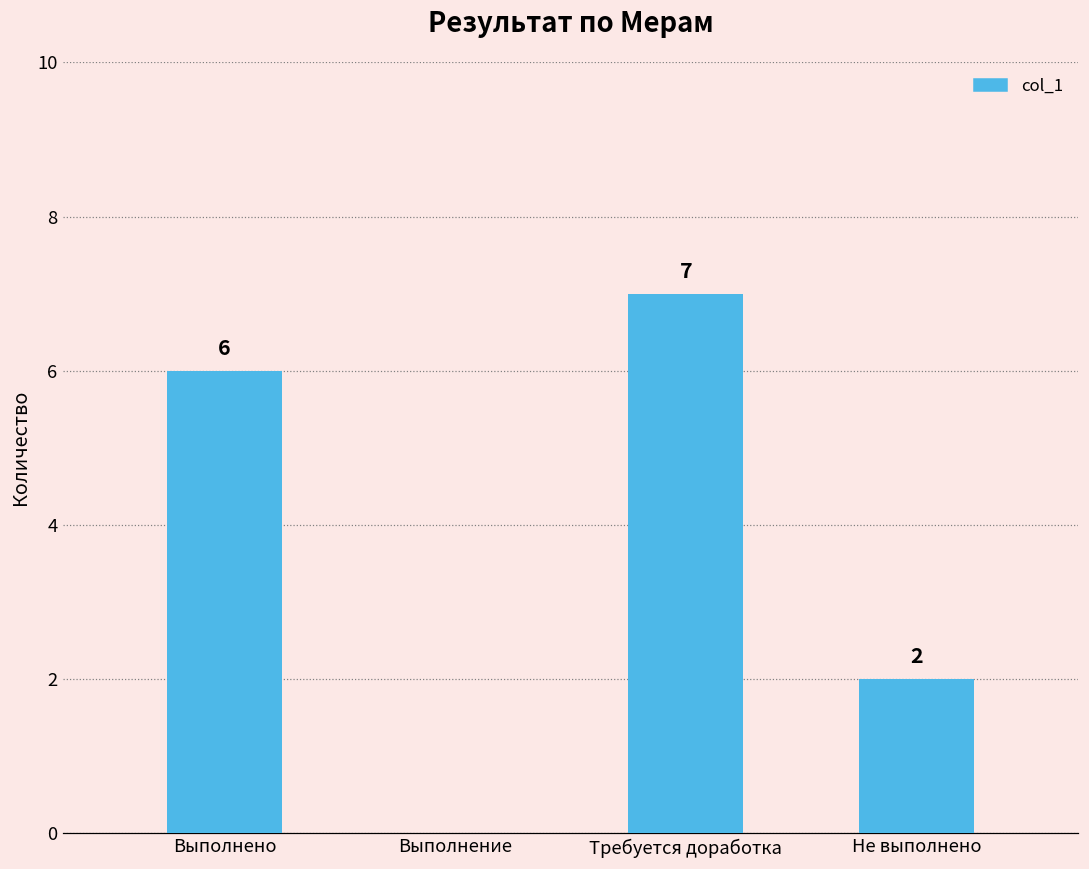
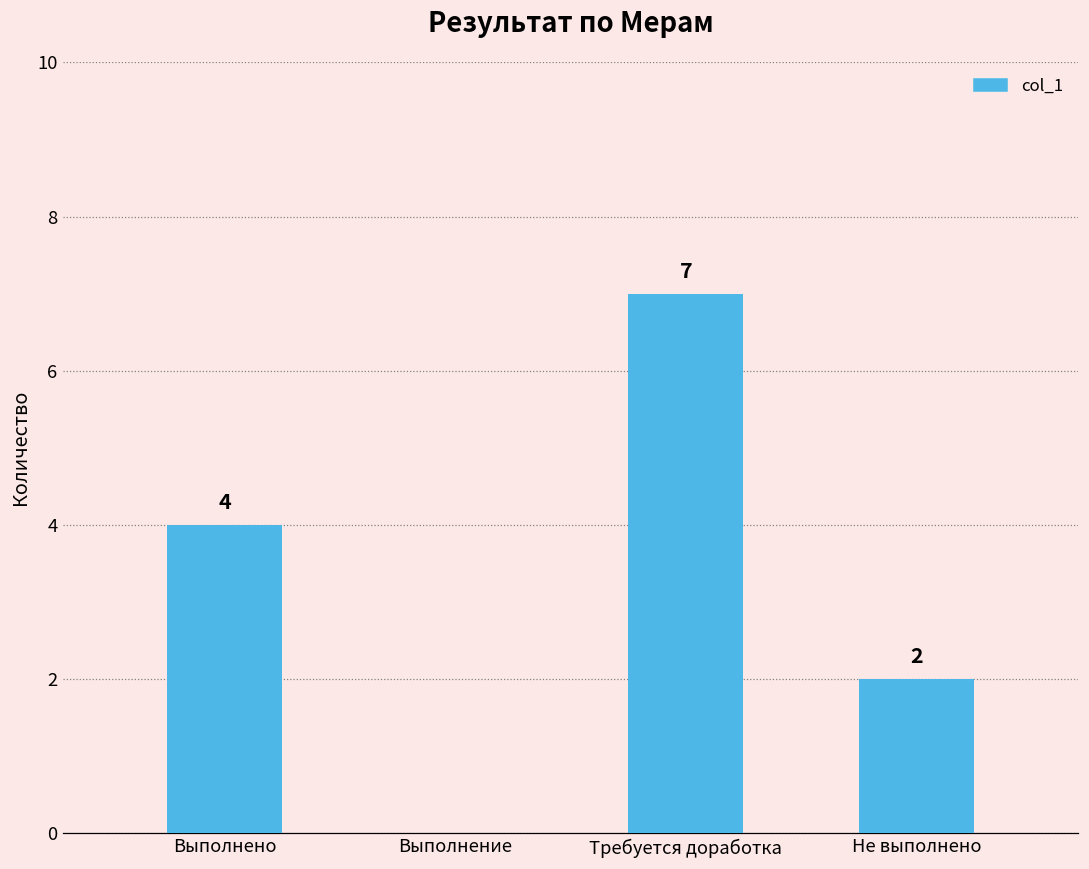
Выполнено: 6 -> 4
